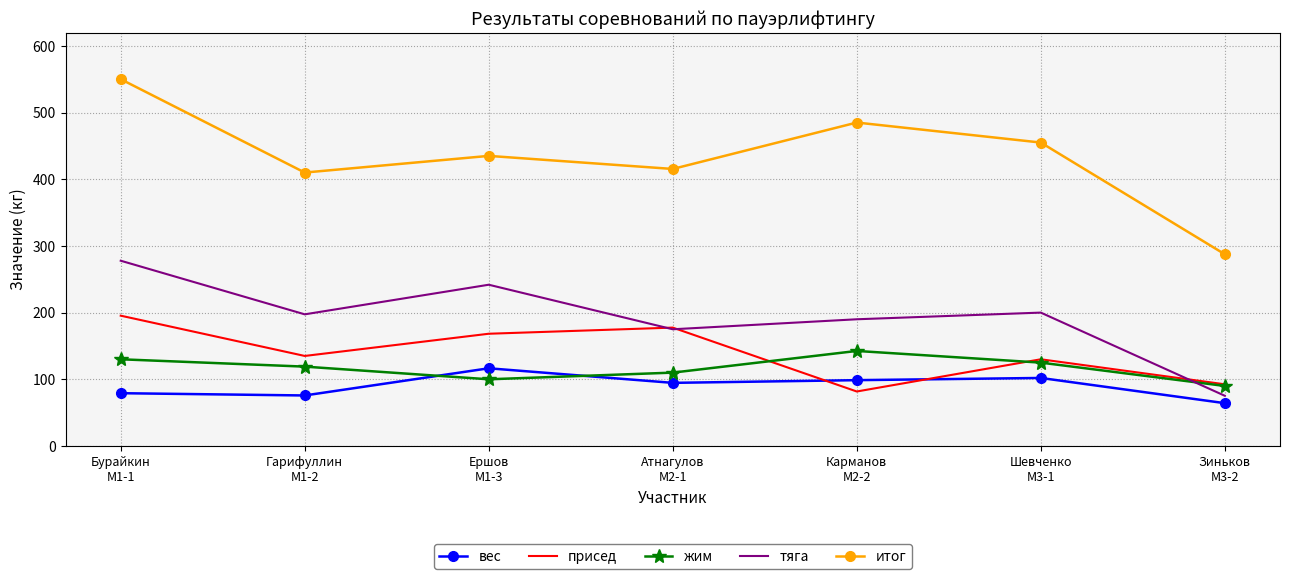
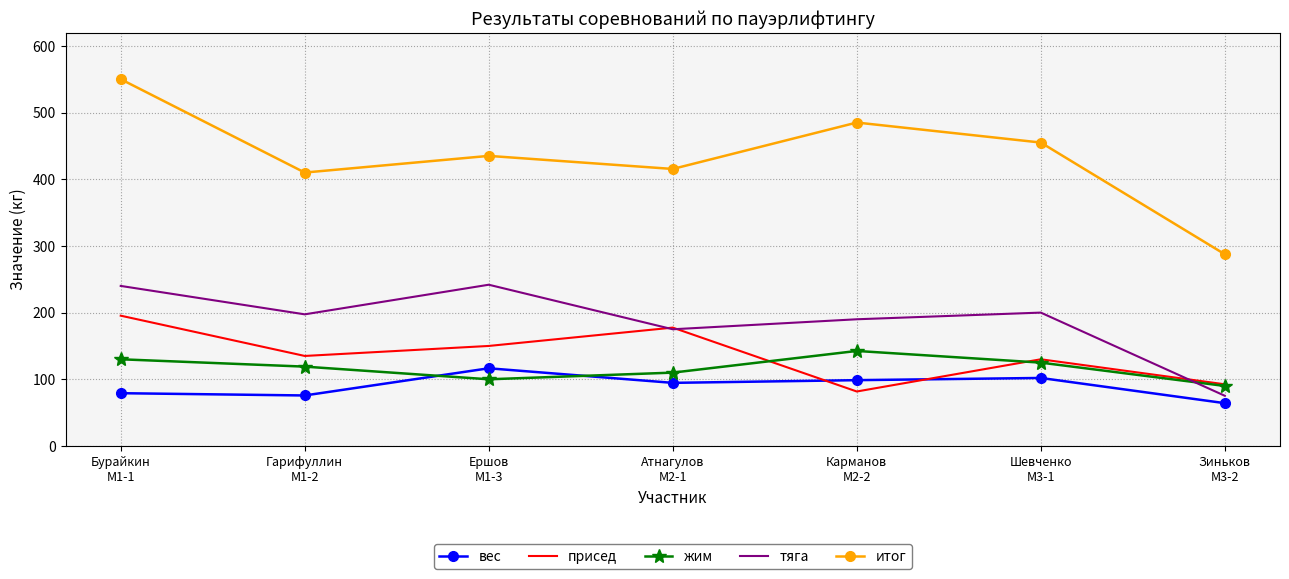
тяга, Бурайкин M1-1: 280 -> 240
присед, Ершов M1-3: 170 -> 150
